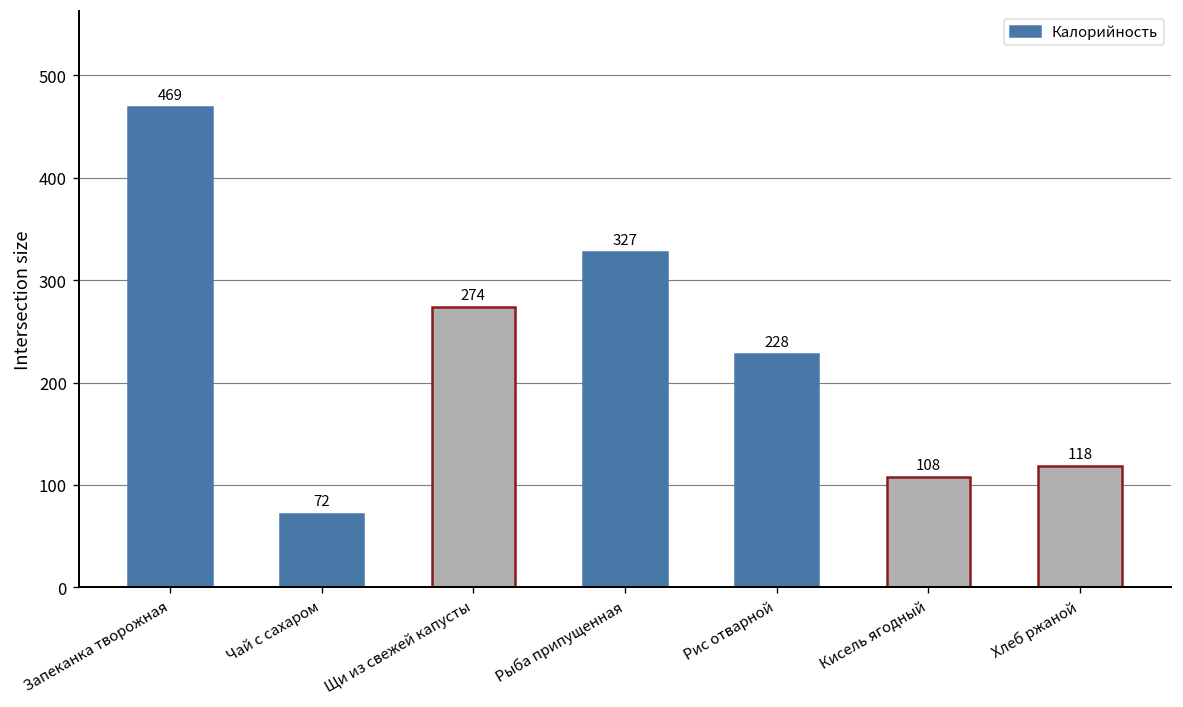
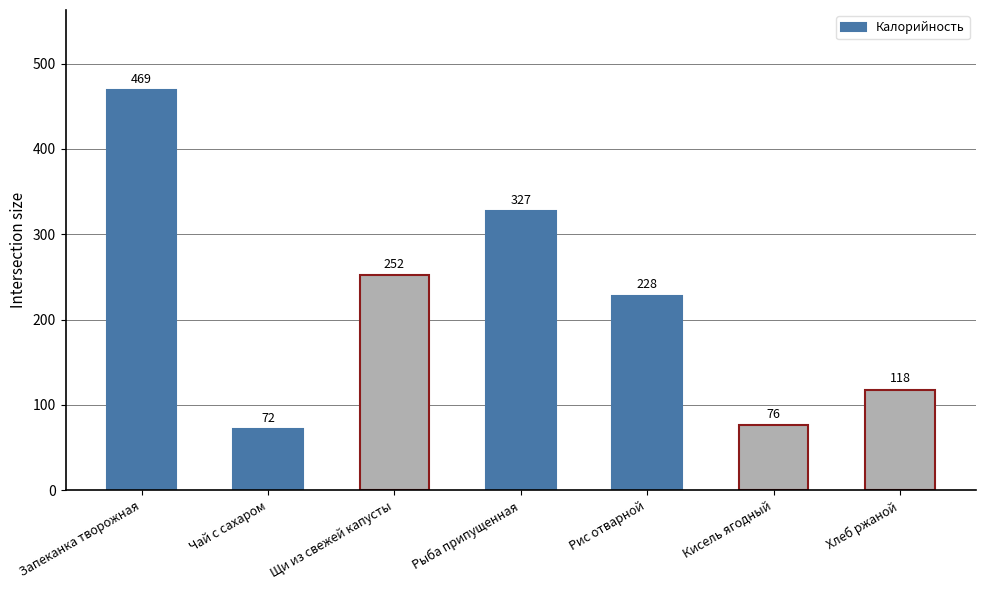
Щи из свежей капусты: 274 -> 252
Кисель ягодный: 108 -> 76
